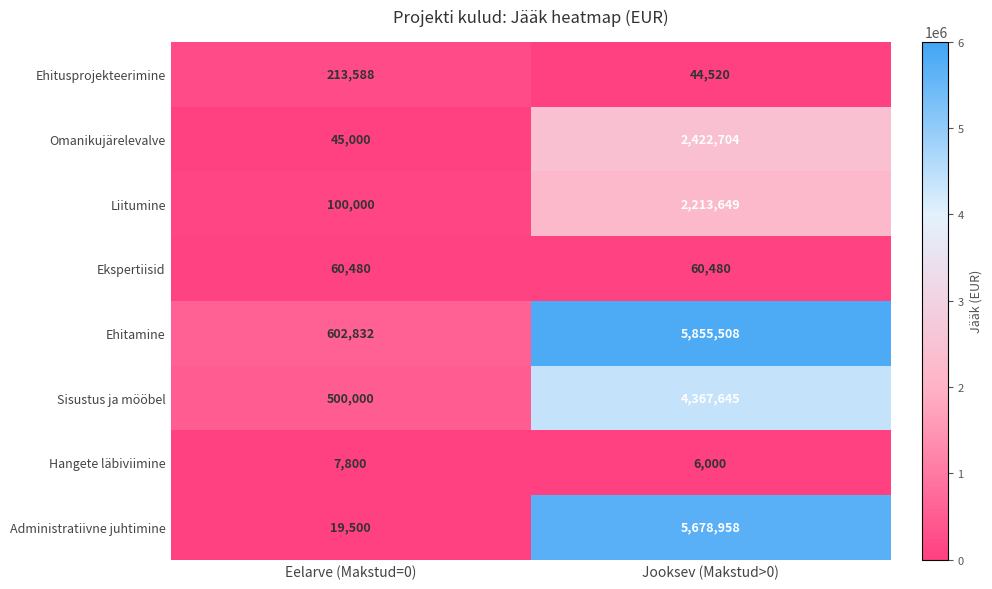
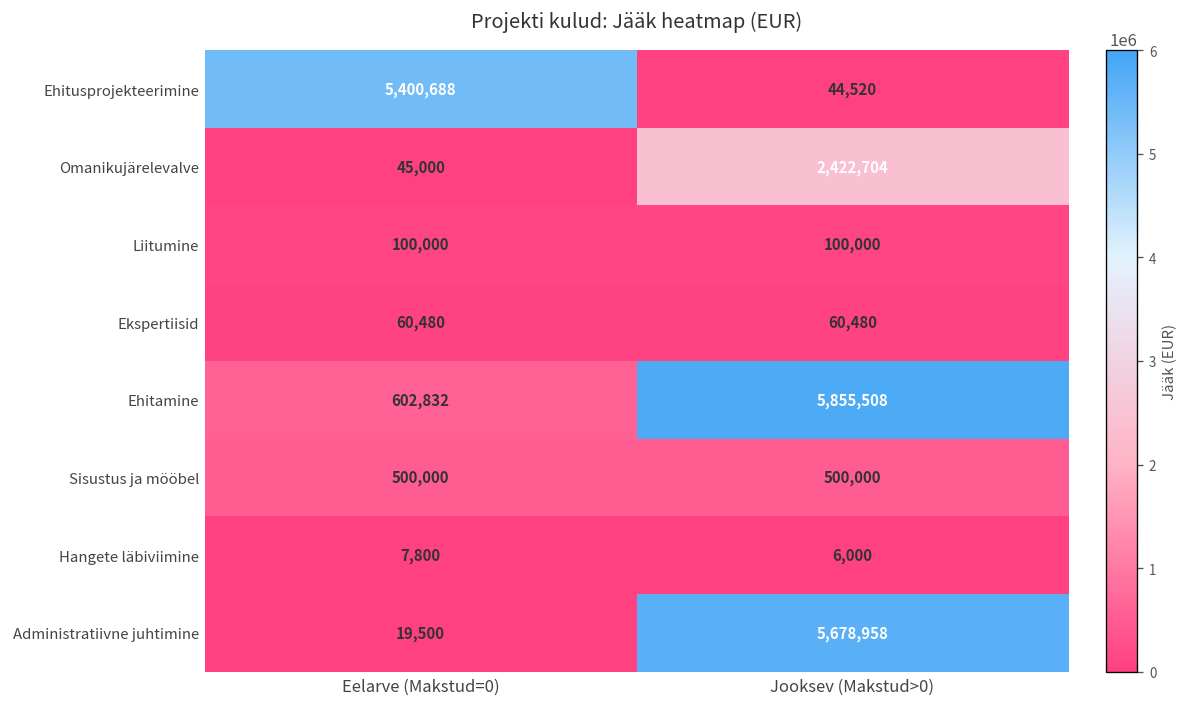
Ehitusprojekteerimine, Eelarve (Makstud=0): 213,588 -> 5,400,688
Liitumine, Jooksev (Makstud>0): 2,213,649 -> 100,000
Sisustus ja mööbel, Jooksev (Makstud>0): 4,367,645 -> 500,000
